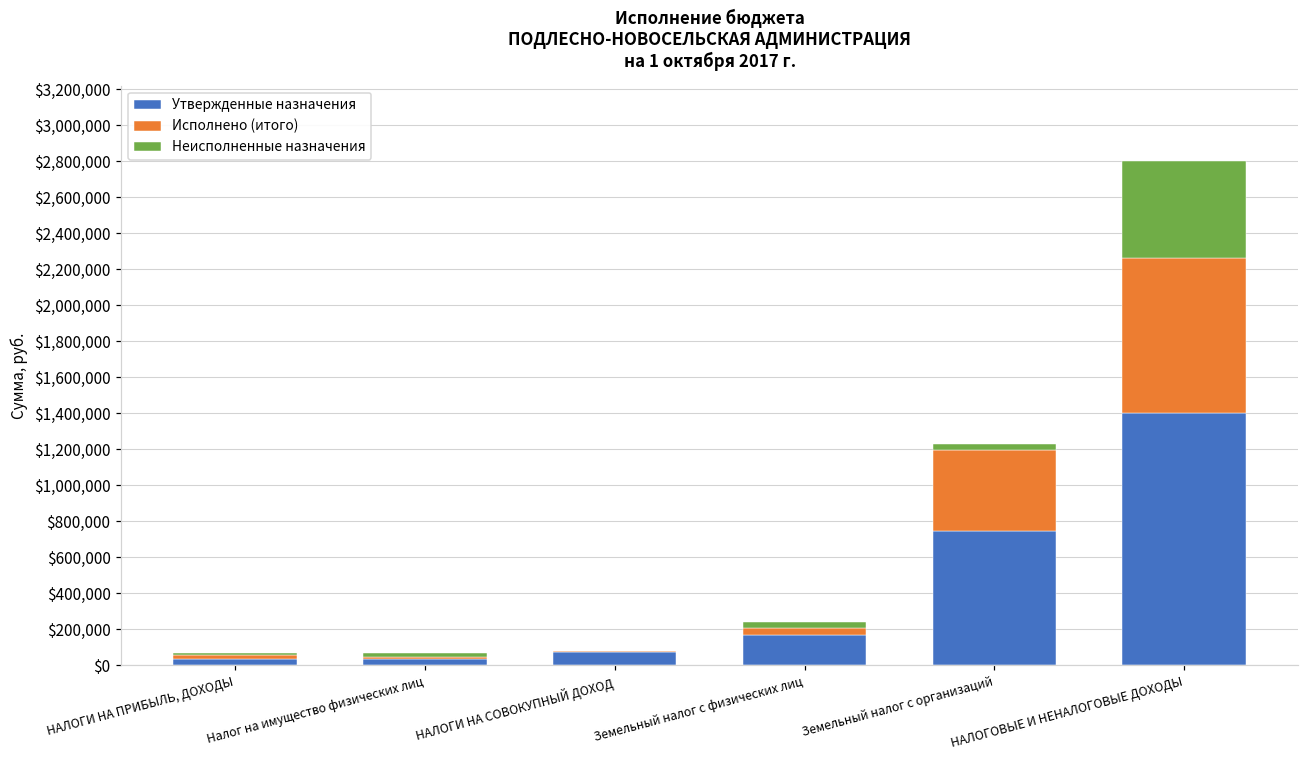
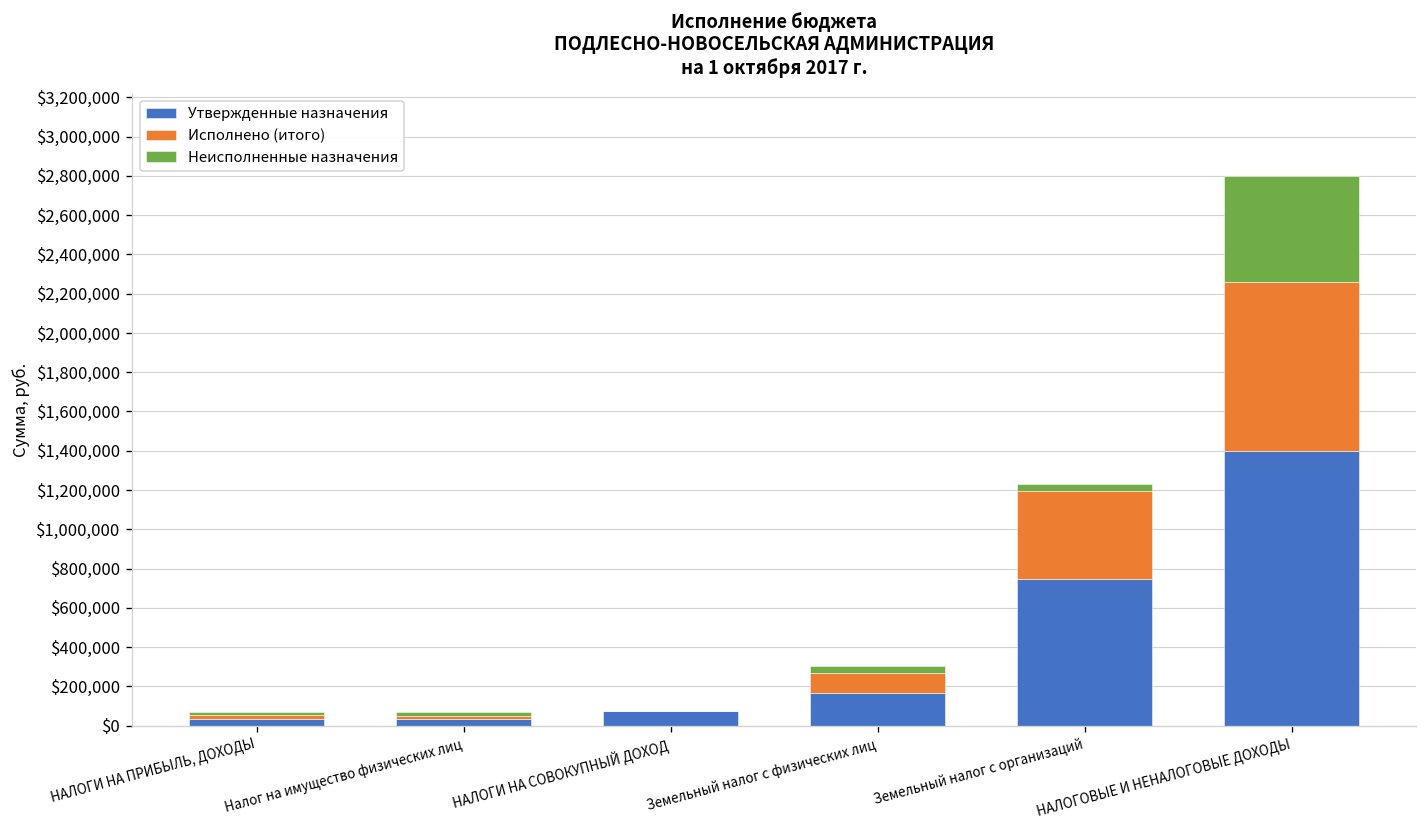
Исполнено (итого), Земельный налог с физических лиц: $40,000 -> $100,000
